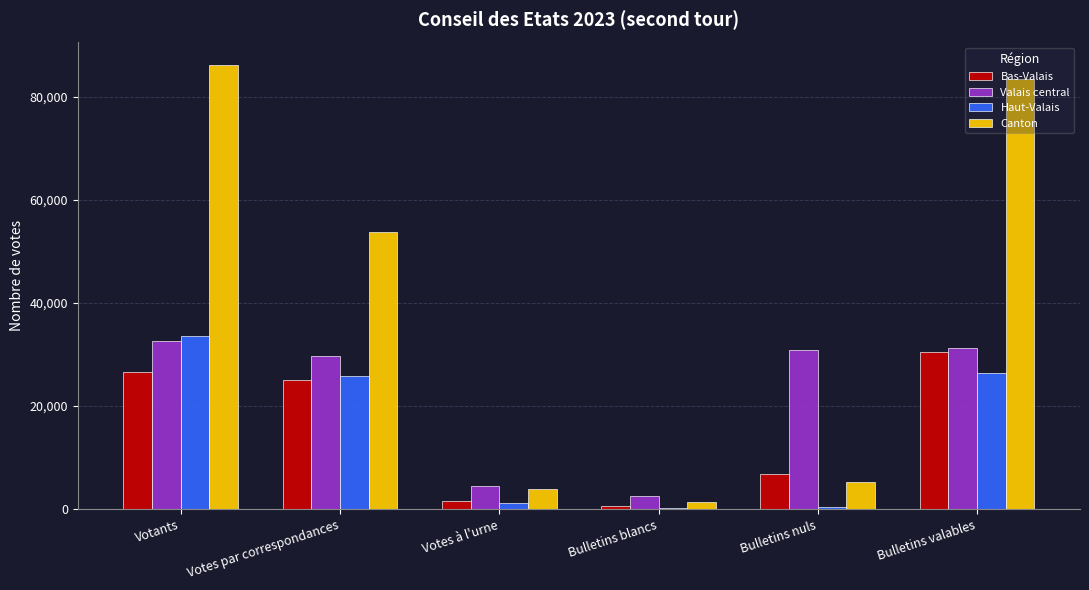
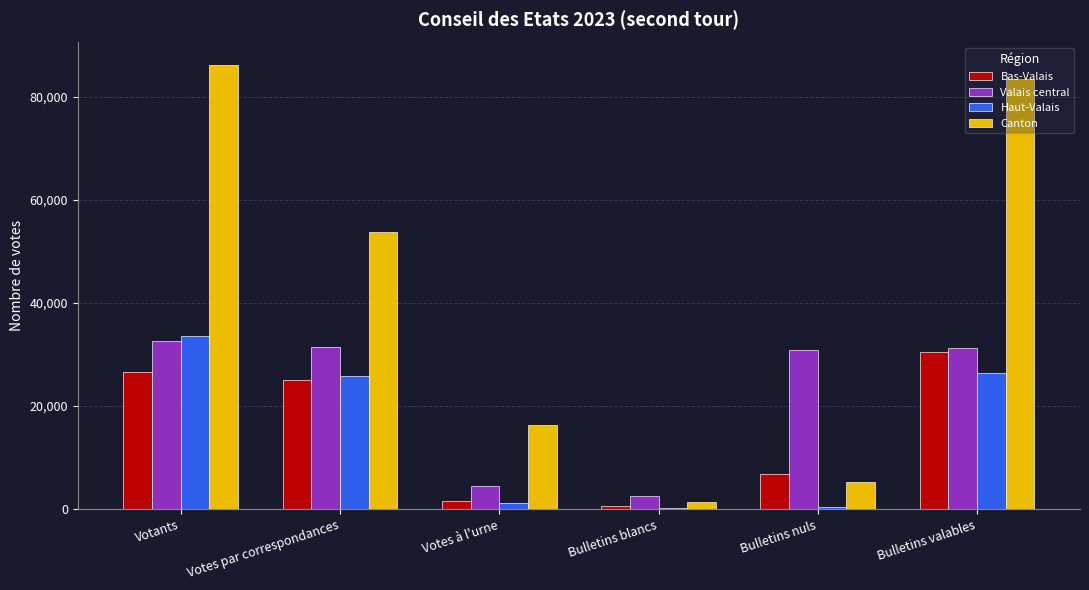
Valais central, Votes par correspondances: 30,000 -> 31,000
Canton, Votes à l'urne: 4,000 -> 16,000
